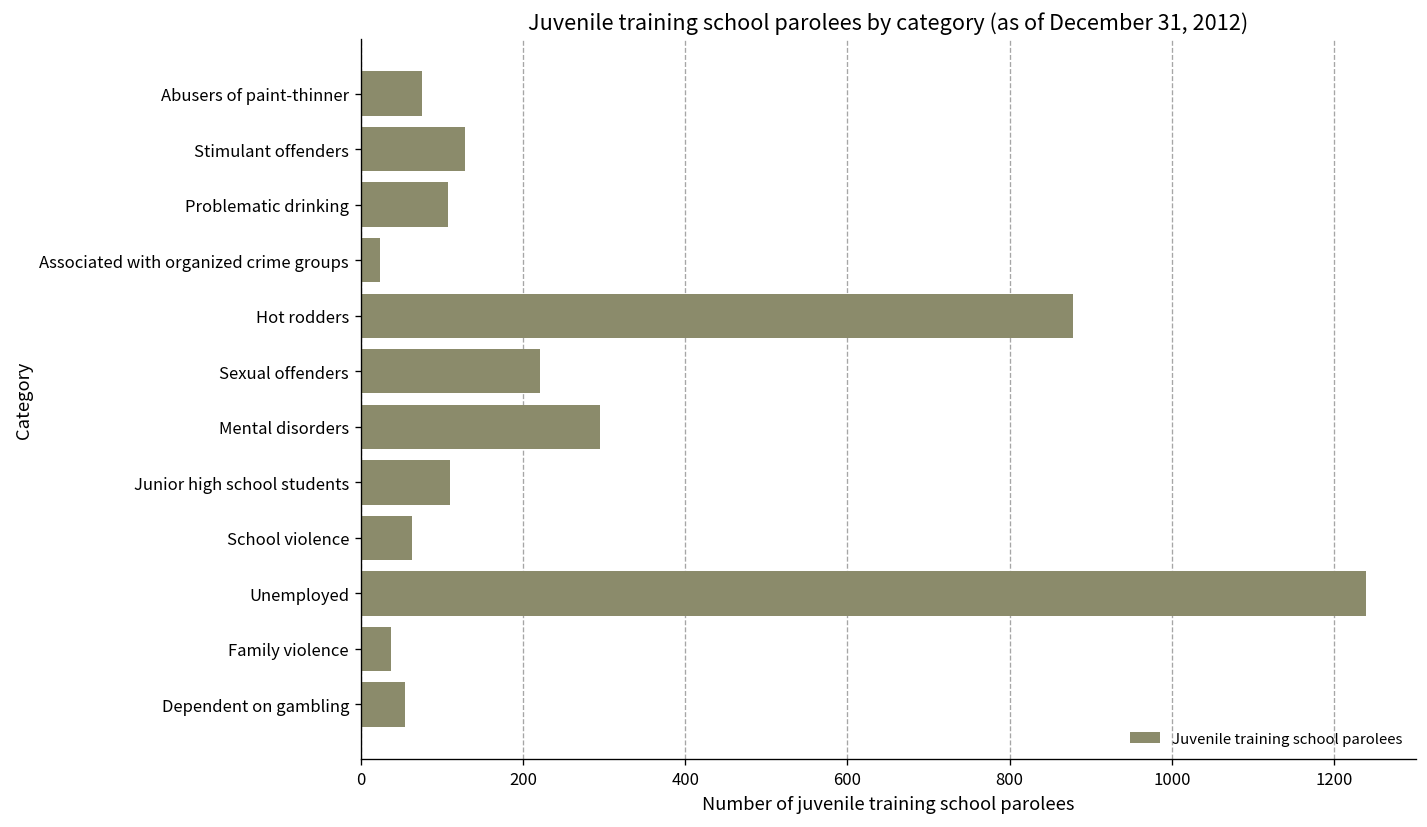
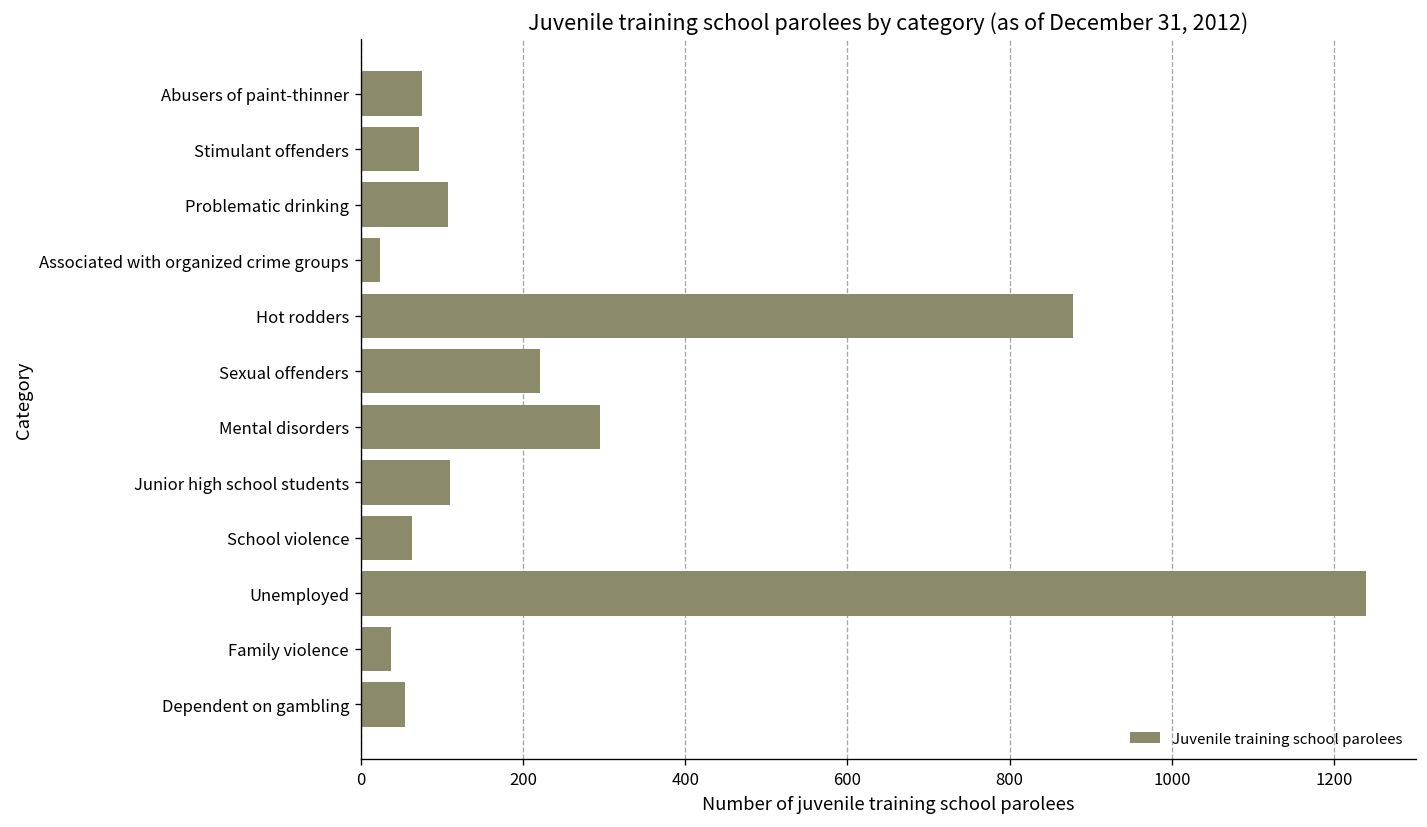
Stimulant offenders: 130 -> 70
